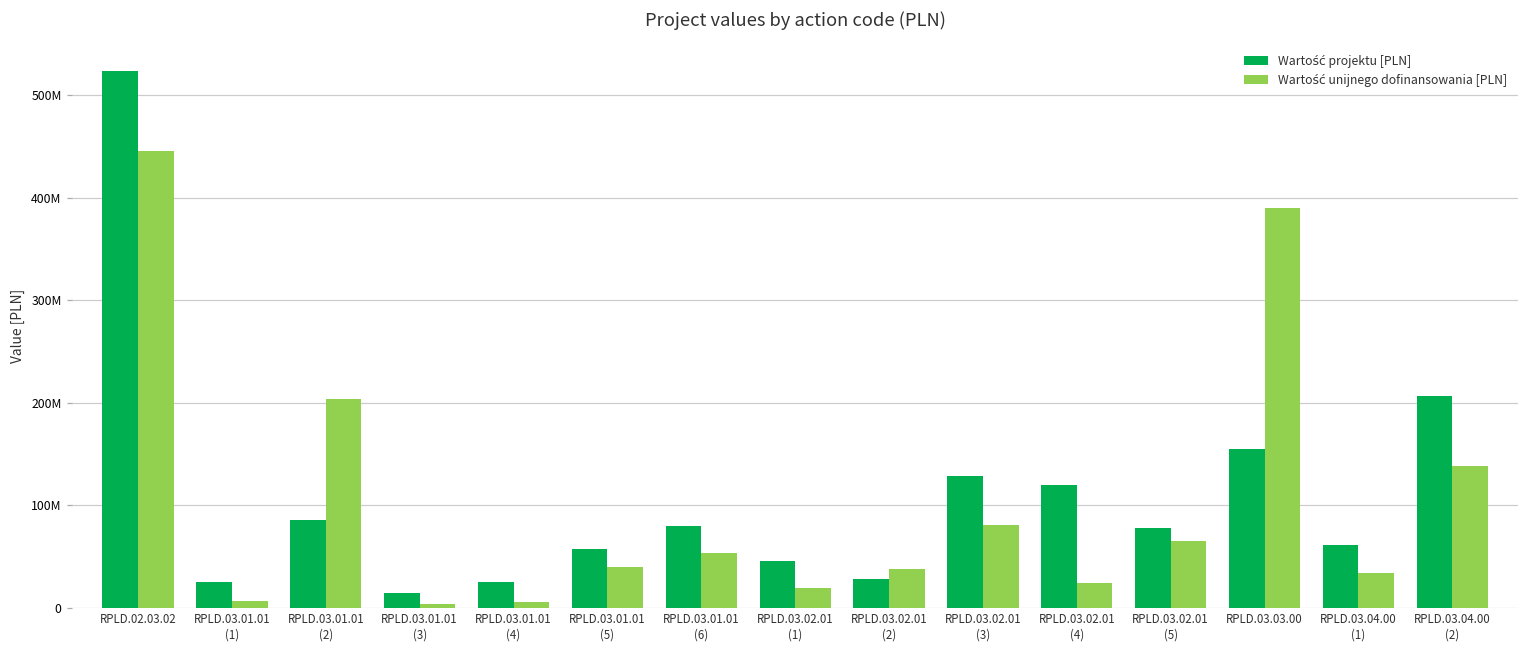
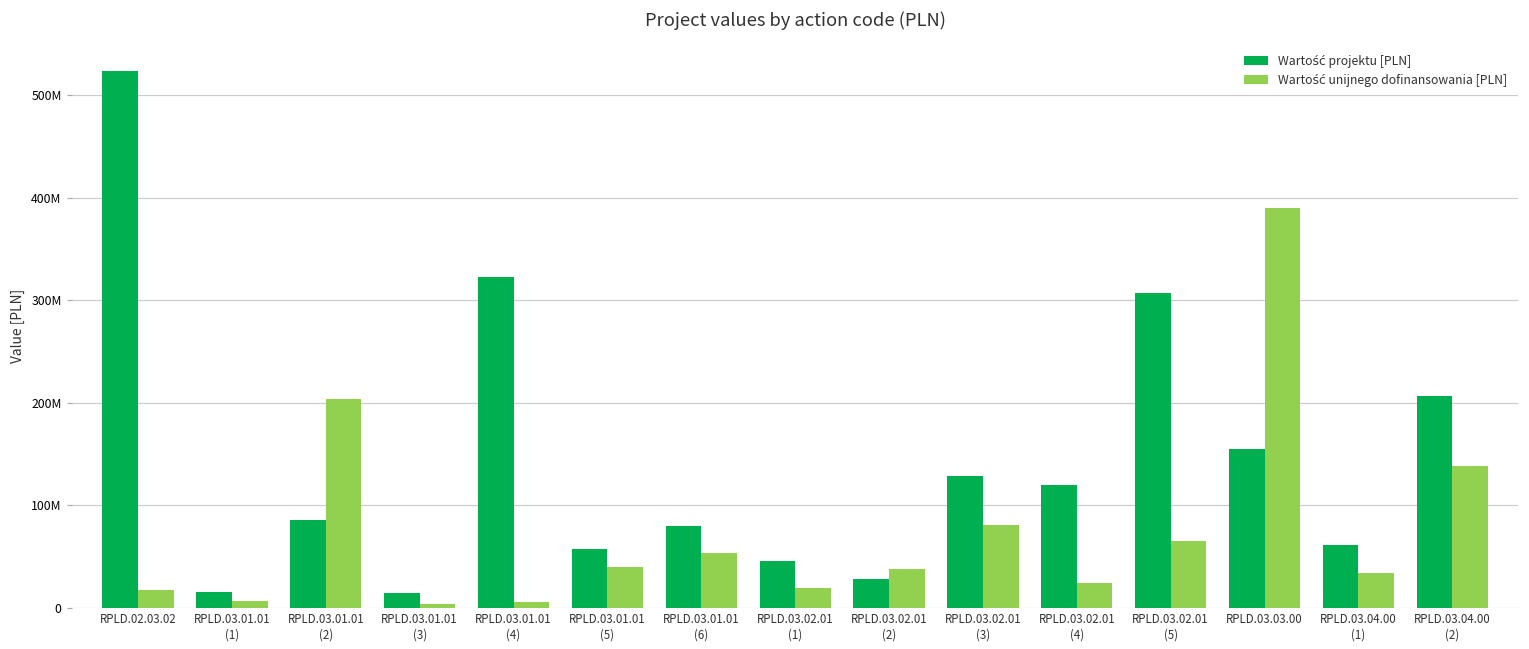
Wartość unijnego dofinansowania [PLN], RPLD.02.03.02: 450000000 -> 20000000
Wartość projektu [PLN], RPLD.03.01.01 (1): 25000000 -> 15000000
Wartość projektu [PLN], RPLD.03.01.01 (4): 20000000 -> 320000000
Wartość projektu [PLN], RPLD.03.02.01 (5): 80000000 -> 310000000
